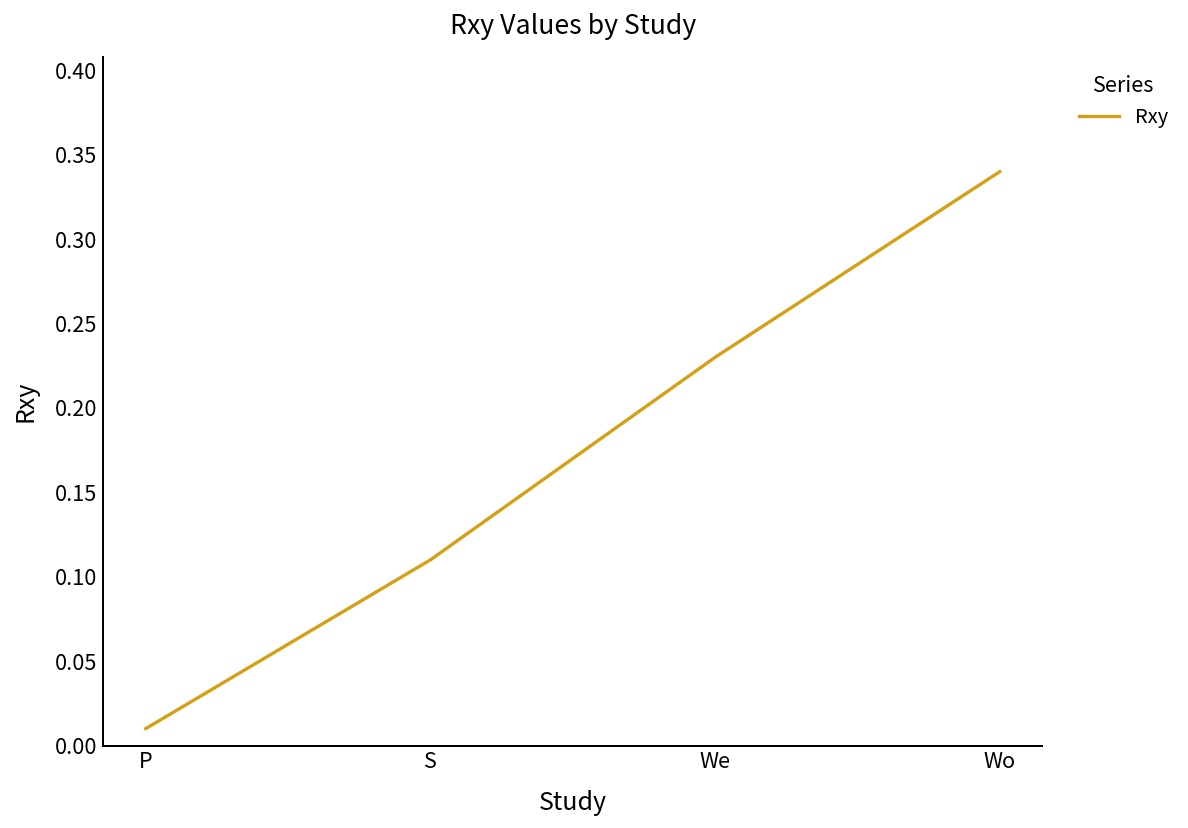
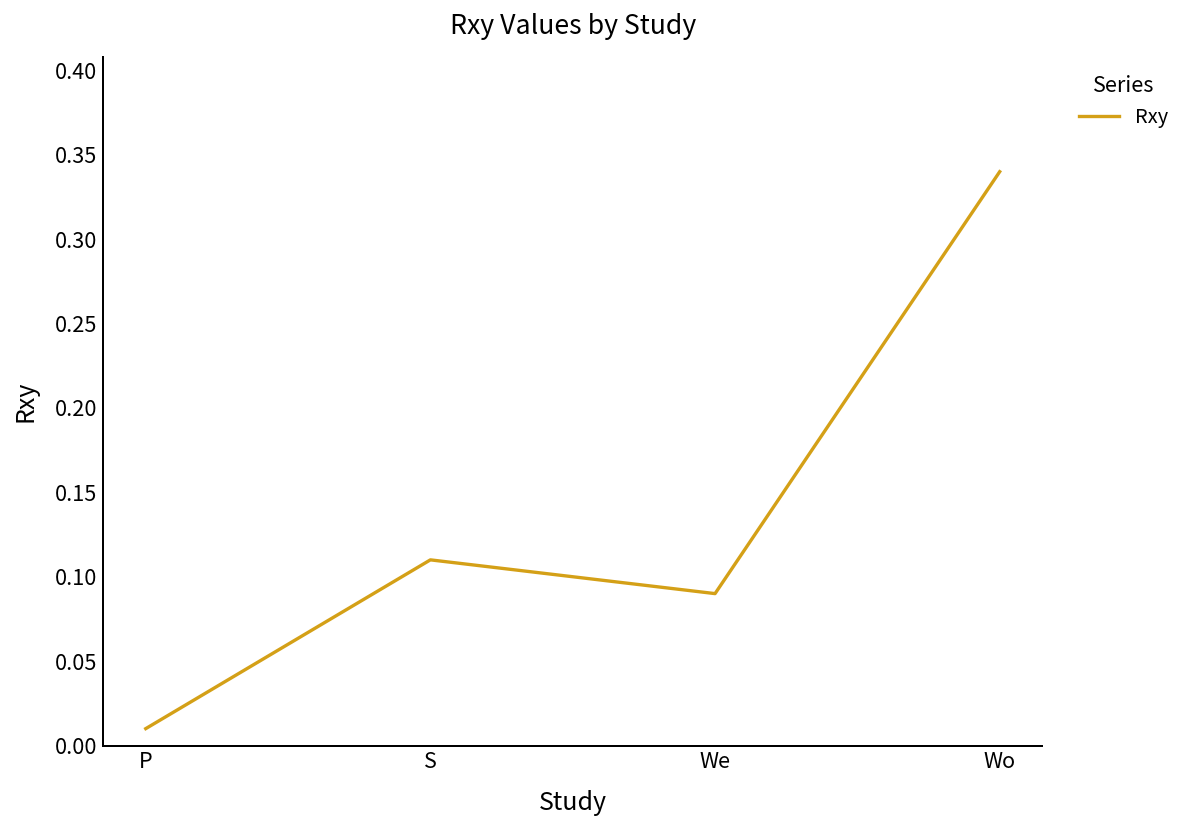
We: 0.23 -> 0.09
